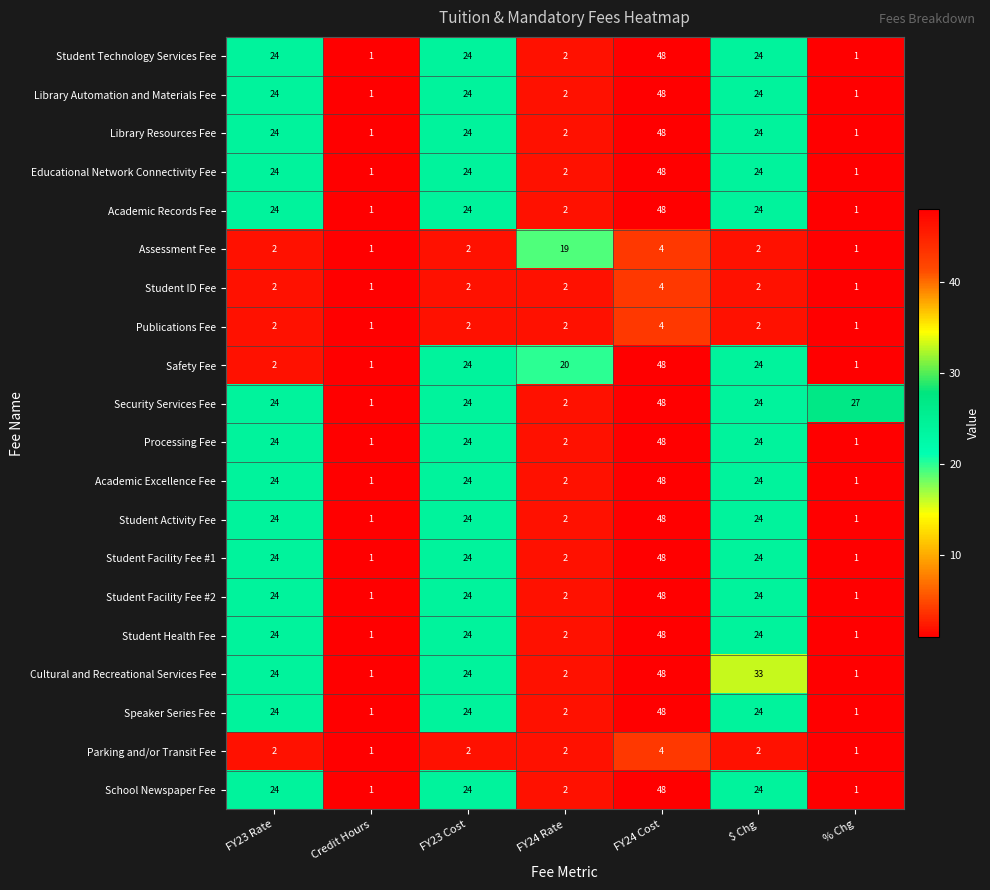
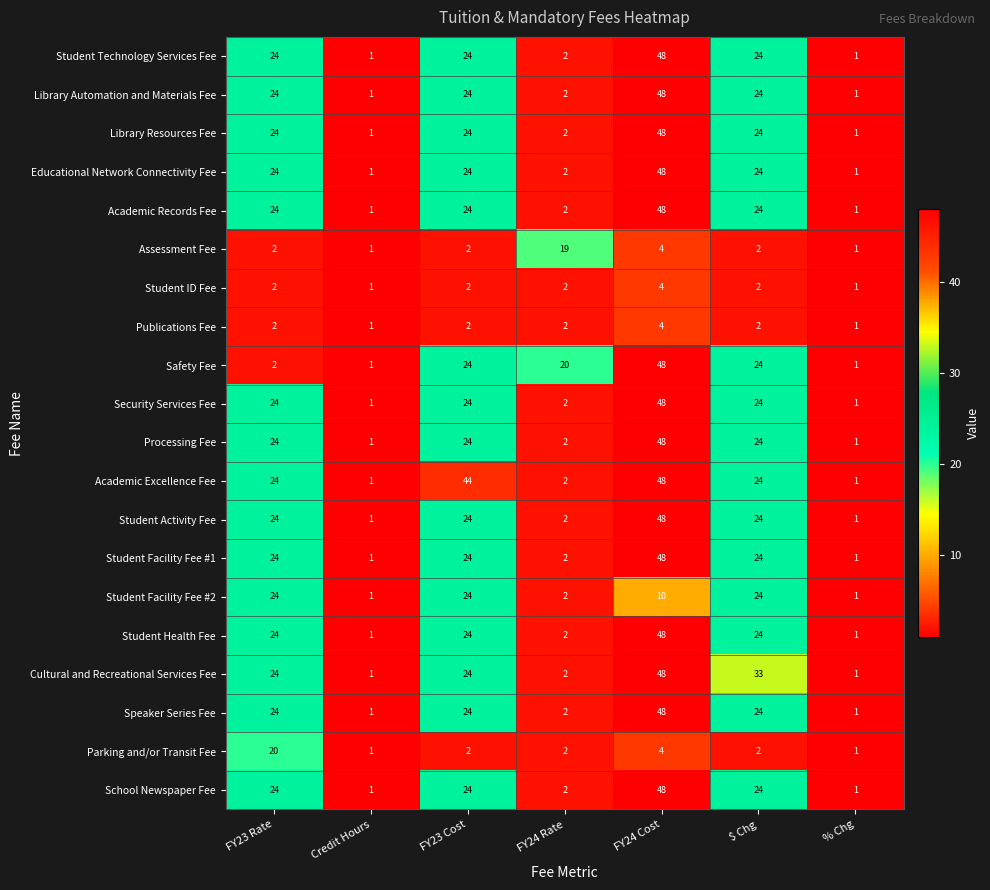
Security Services Fee, % Chg: 27 -> 1
Academic Excellence Fee, FY23 Cost: 24 -> 44
Student Facility Fee #2, FY24 Cost: 48 -> 10
Parking and/or Transit Fee, FY23 Rate: 2 -> 20
